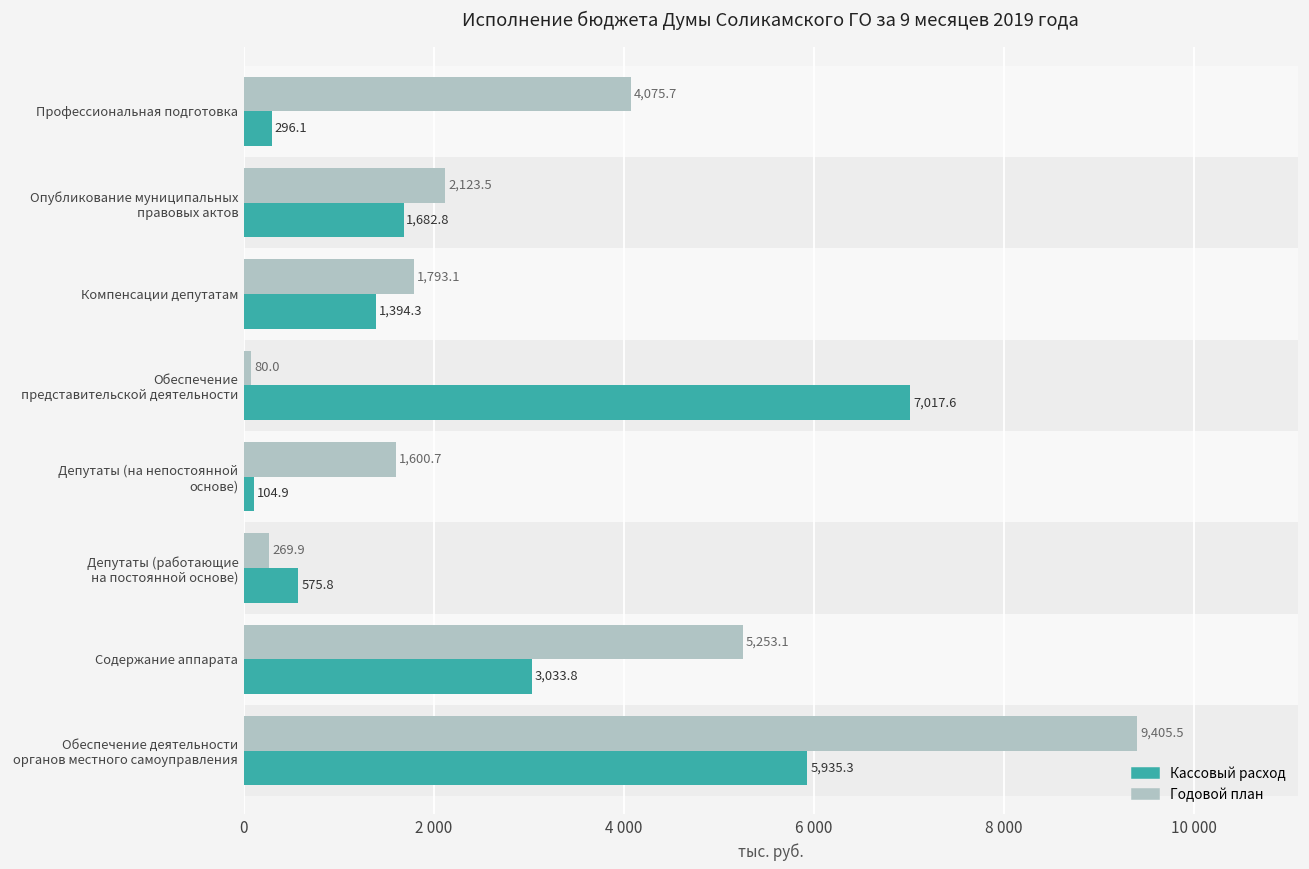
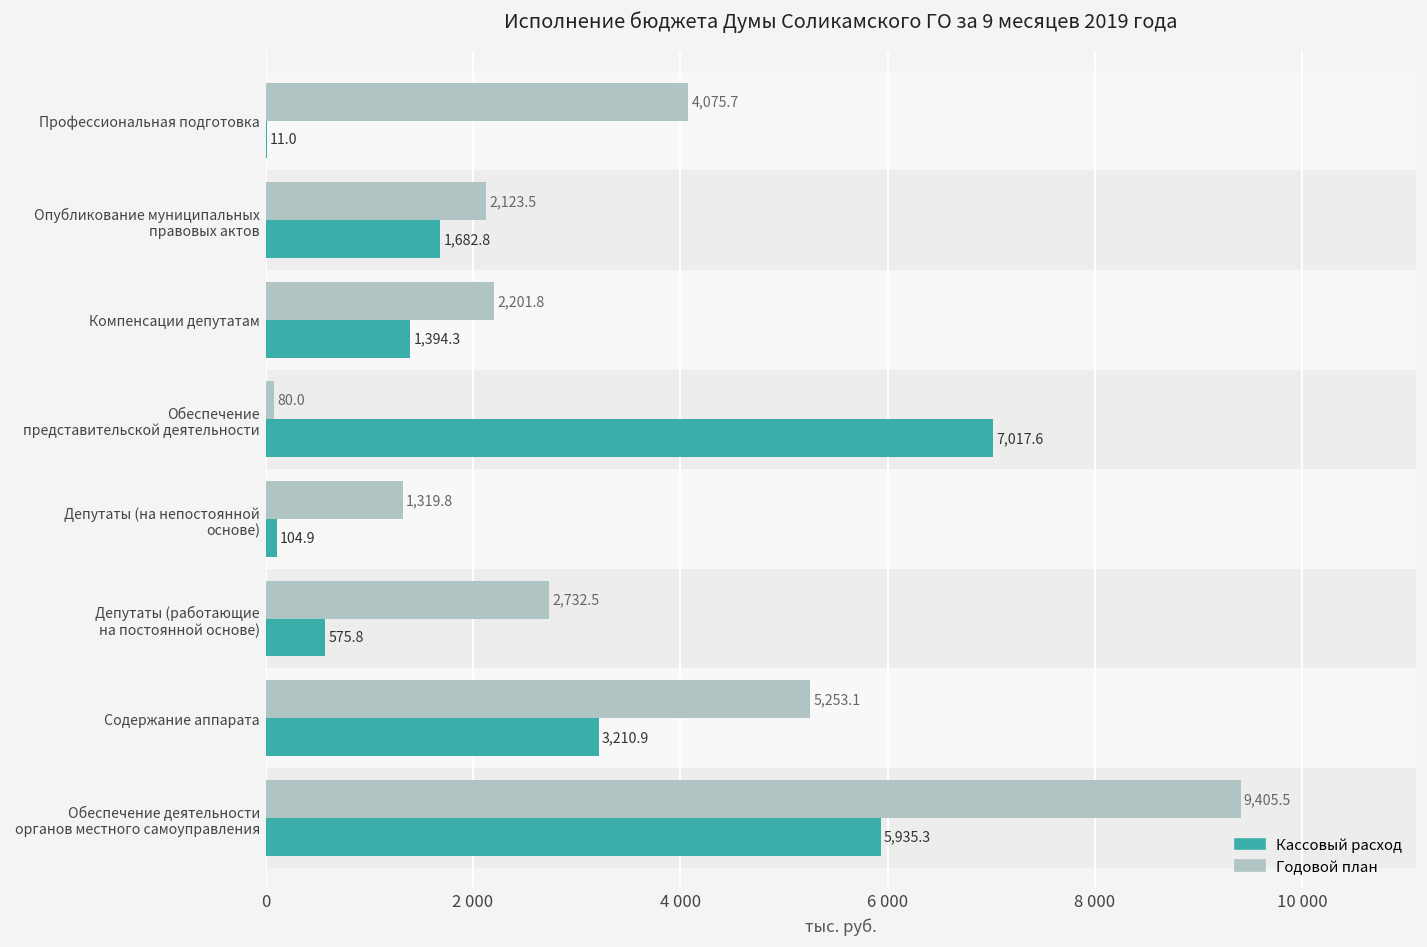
Кассовый расход, Профессиональная подготовка: 296.1 -> 11.0
Годовой план, Компенсации депутатам: 1,793.1 -> 2,201.8
Годовой план, Депутаты (на непостоянной основе): 1,600.7 -> 1,319.8
Годовой план, Депутаты (работающие на постоянной основе): 269.9 -> 2,732.5
Кассовый расход, Содержание аппарата: 3,033.8 -> 3,210.9
